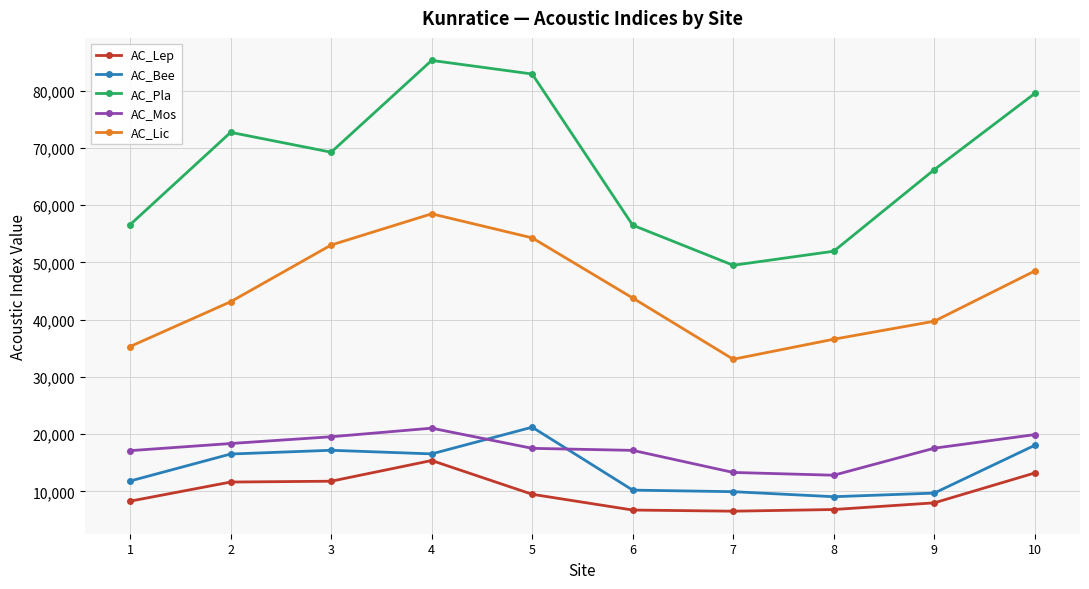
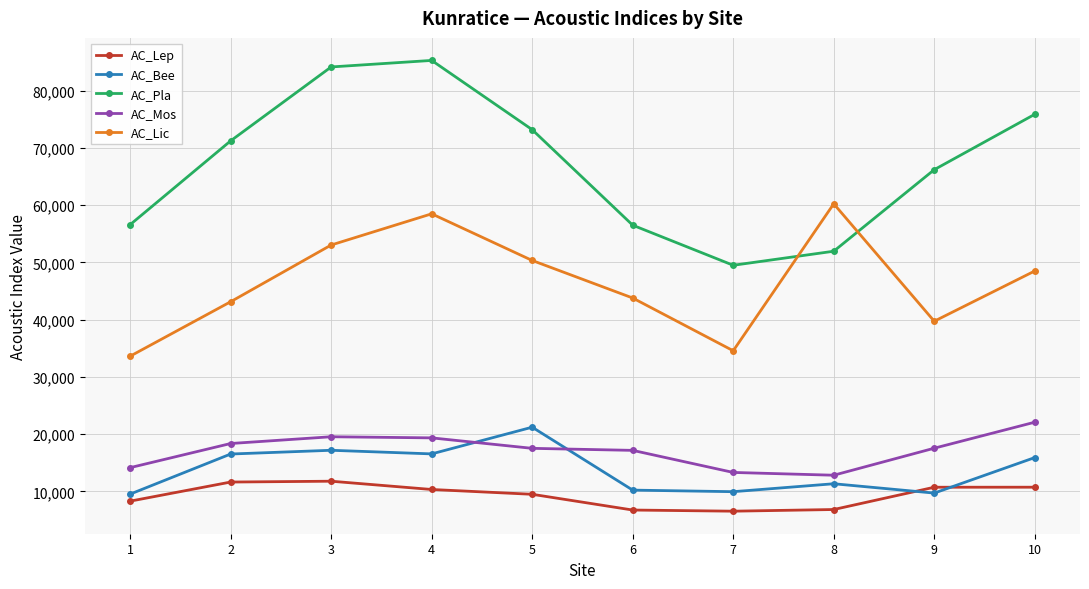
AC_Bee, 1: 12,000 -> 10,000
AC_Mos, 1: 17,000 -> 14,000
AC_Lic, 1: 35,000 -> 34,000
AC_Pla, 2: 73,000 -> 71,000
AC_Pla, 3: 69,000 -> 84,000
AC_Lep, 4: 15,000 -> 10,000
AC_Mos, 4: 21,000 -> 19,000
AC_Pla, 5: 83,000 -> 73,000
AC_Lic, 5: 54,000 -> 50,000
AC_Lic, 7: 33,000 -> 35,000
AC_Bee, 8: 9,000 -> 11,000
AC_Lic, 8: 37,000 -> 60,000
AC_Lep, 9: 8,000 -> 11,000
AC_Lep, 10: 13,000 -> 11,000
AC_Bee, 10: 18,000 -> 16,000
AC_Pla, 10: 80,000 -> 76,000
AC_Mos, 10: 20,000 -> 22,000
